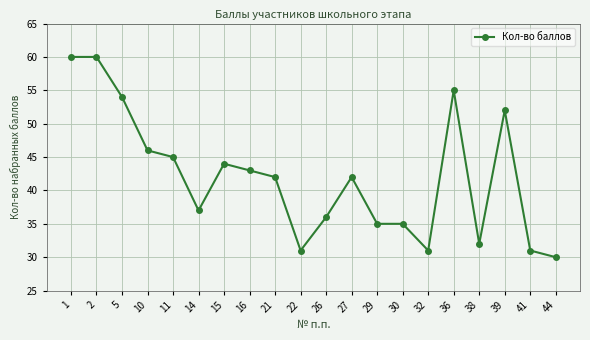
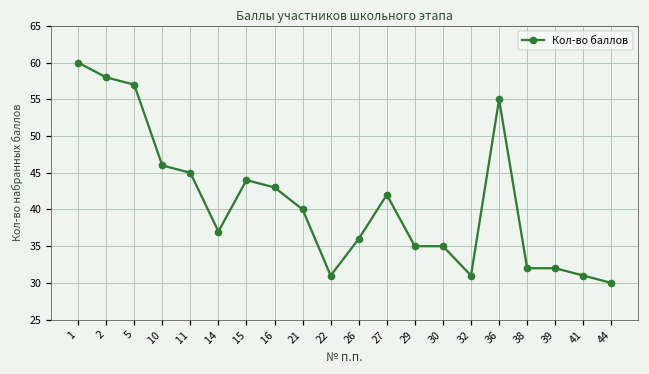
2: 60 -> 58
5: 54 -> 57
21: 42 -> 40
39: 52 -> 32
